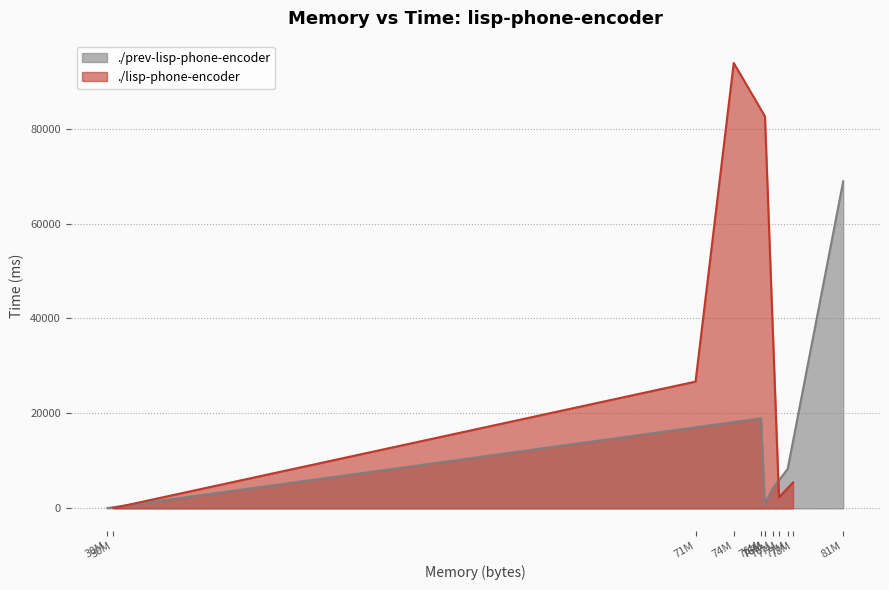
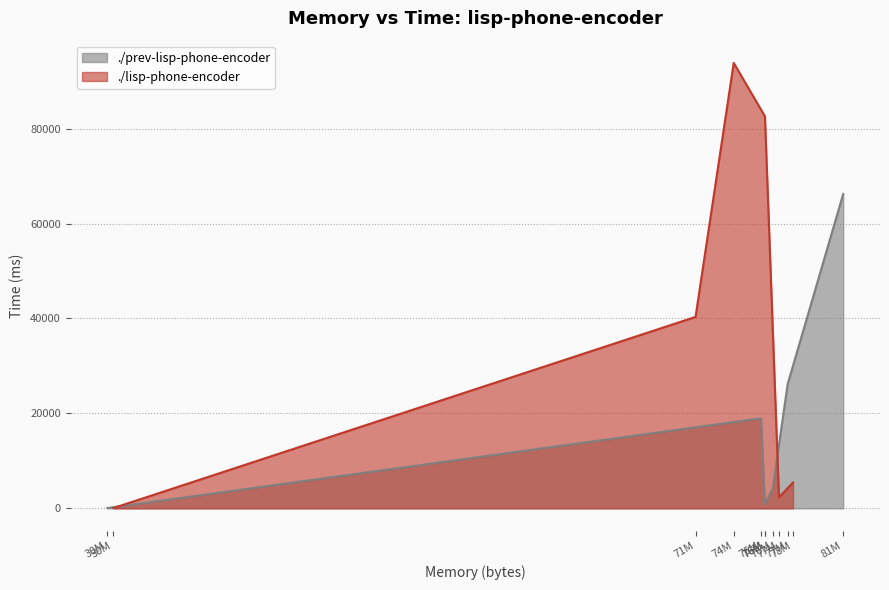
./lisp-phone-encoder, 71M: 27000 -> 40000
./prev-lisp-phone-encoder, 77M: 8000 -> 26000
./prev-lisp-phone-encoder, 81M: 69000 -> 66000
